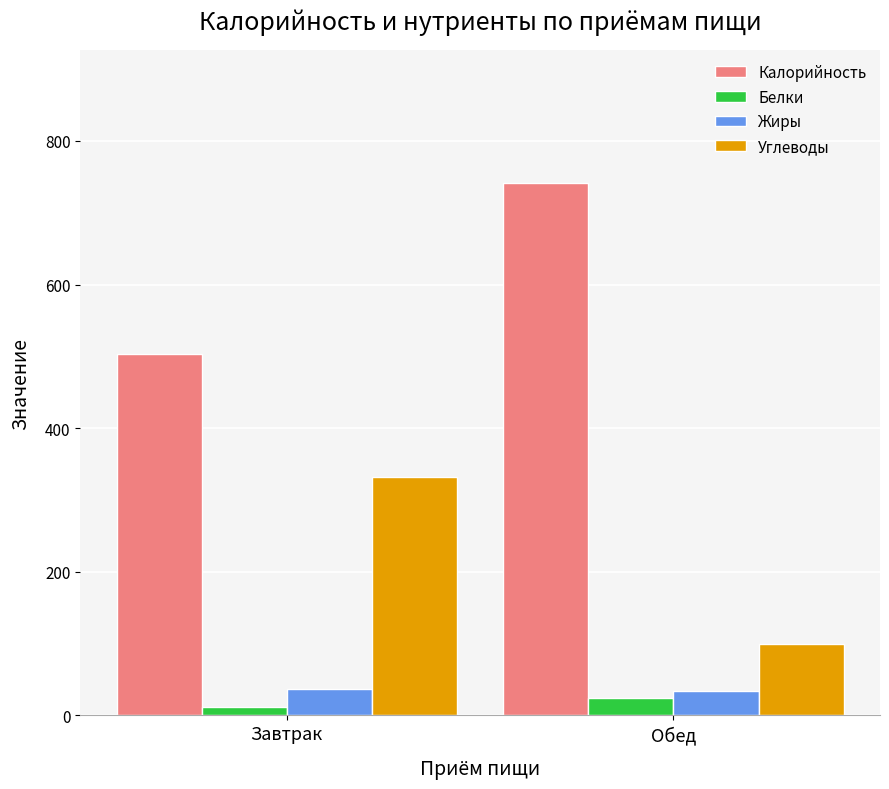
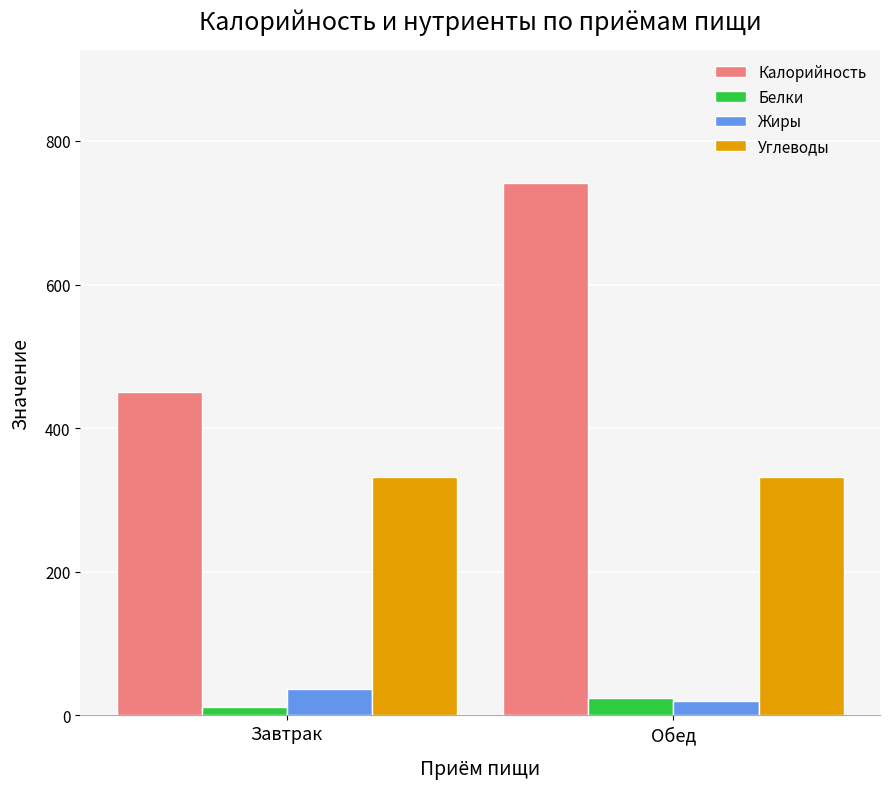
Калорийность, Завтрак: 500 -> 450
Жиры, Обед: 30 -> 20
Углеводы, Обед: 100 -> 330
